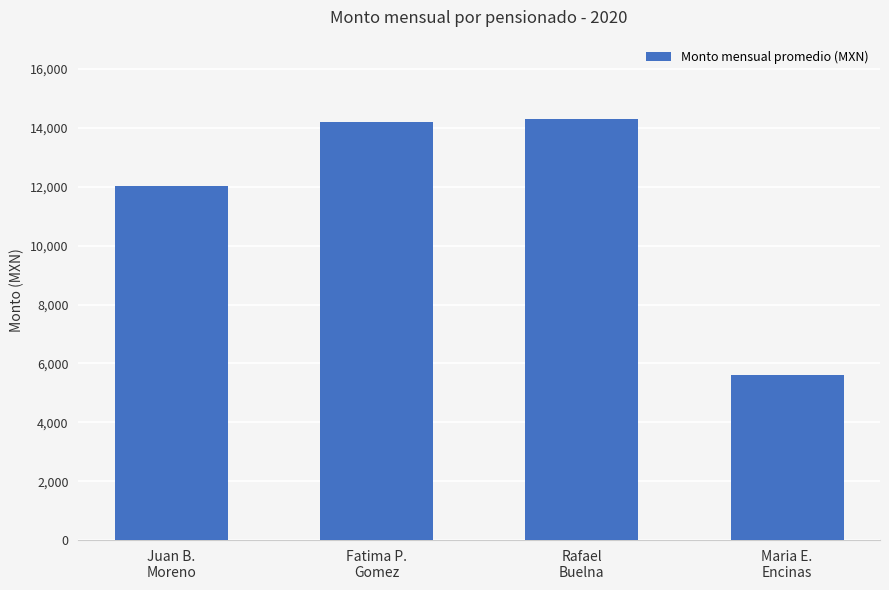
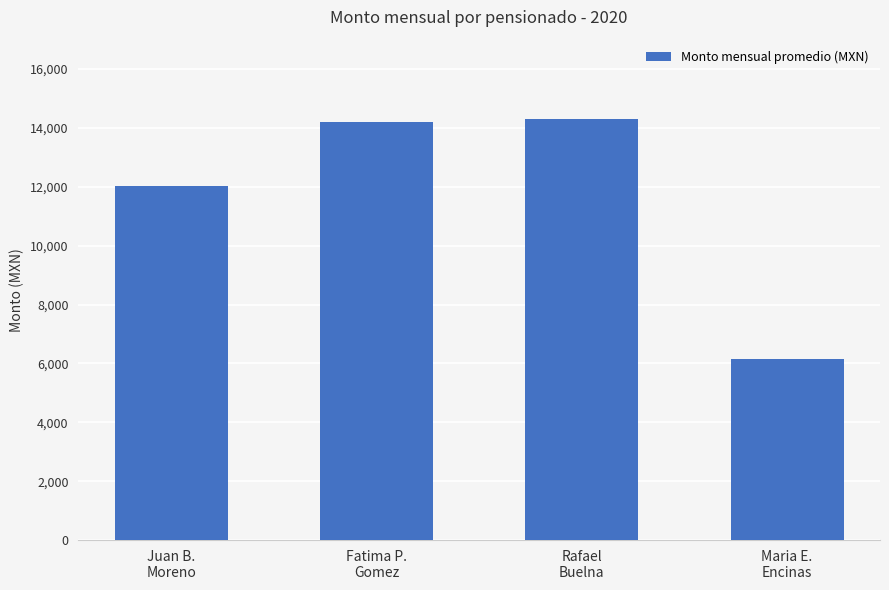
Maria E. Encinas: 5,600 -> 6,200
